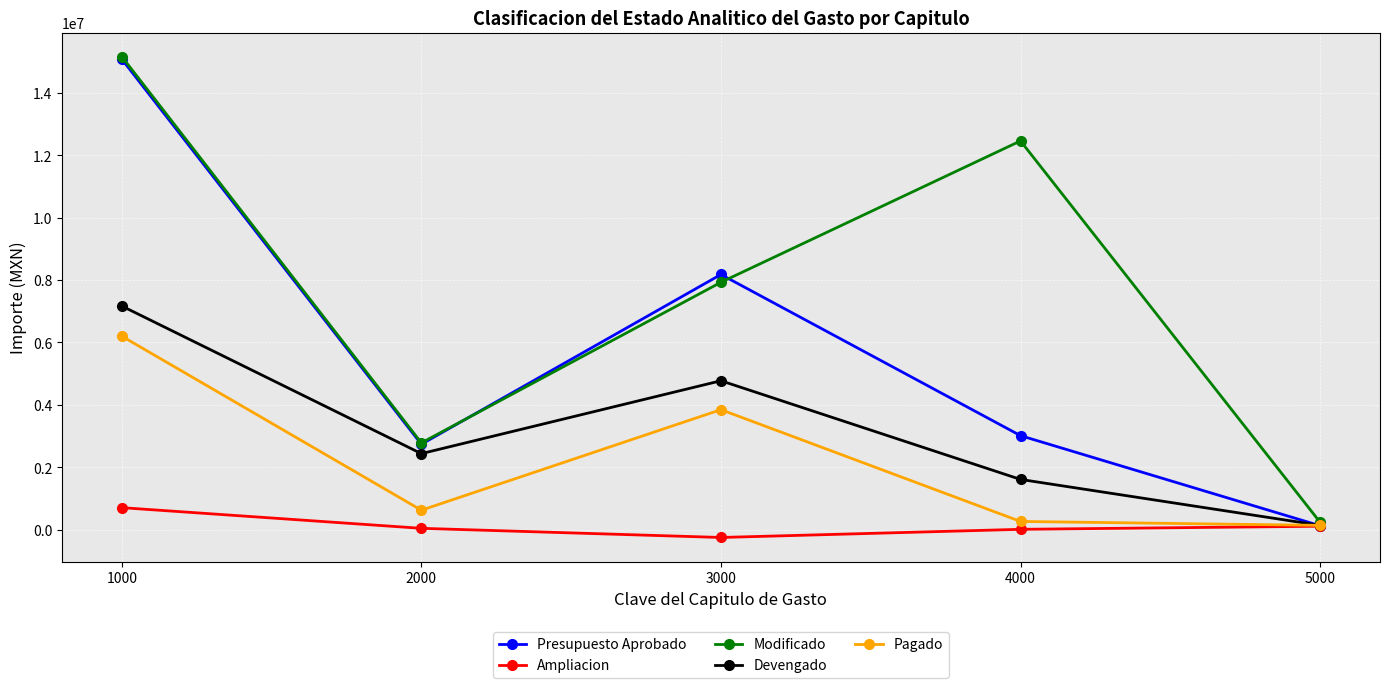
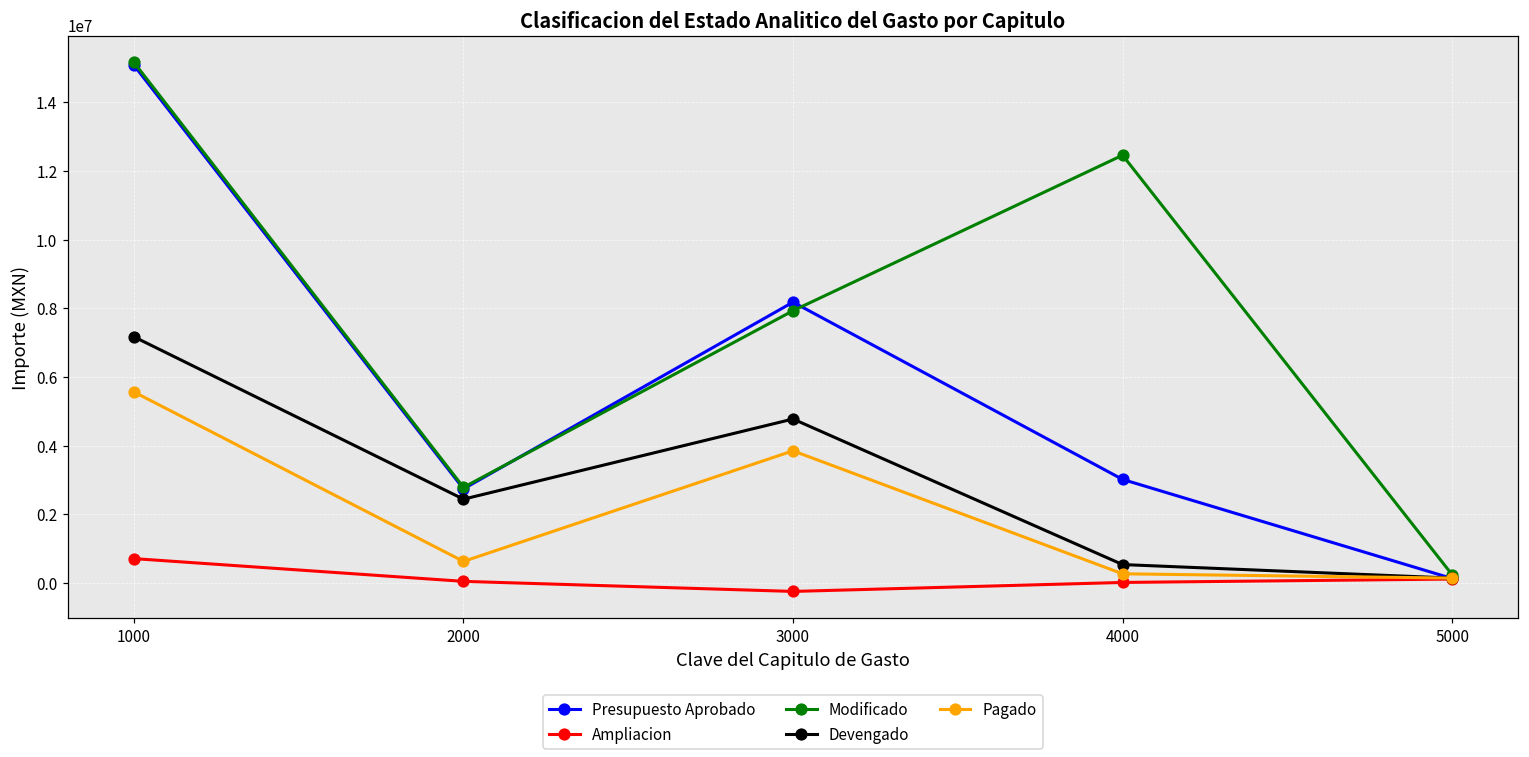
Pagado, 1000: 6200000 -> 5600000
Devengado, 4000: 1600000 -> 500000
